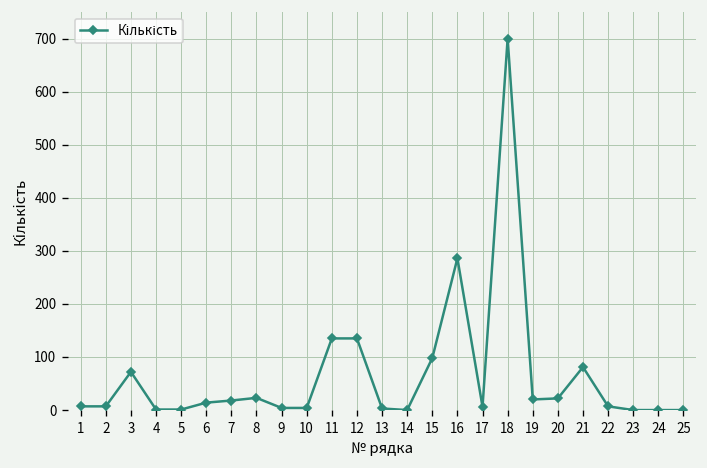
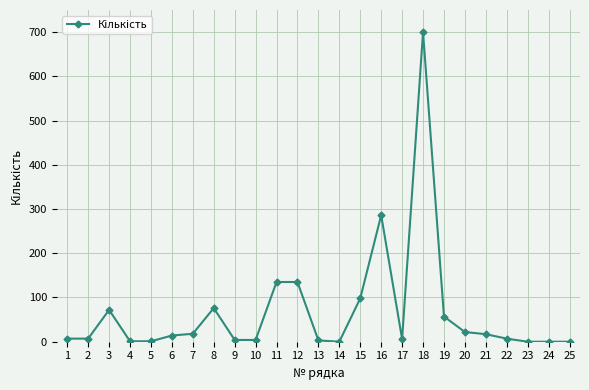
8: 20 -> 80
19: 20 -> 60
21: 80 -> 20
